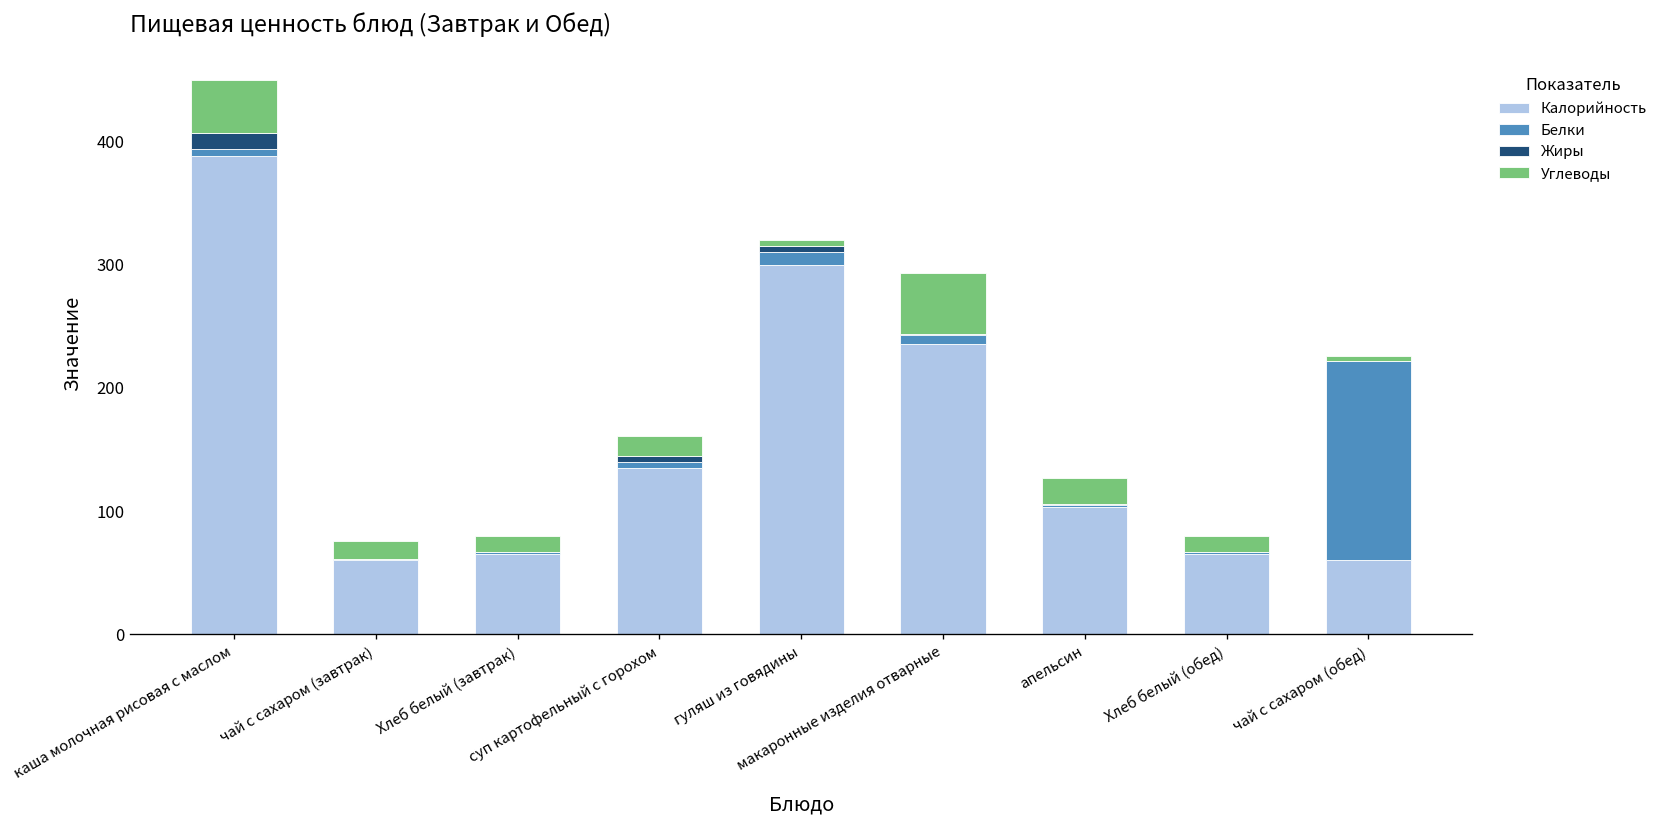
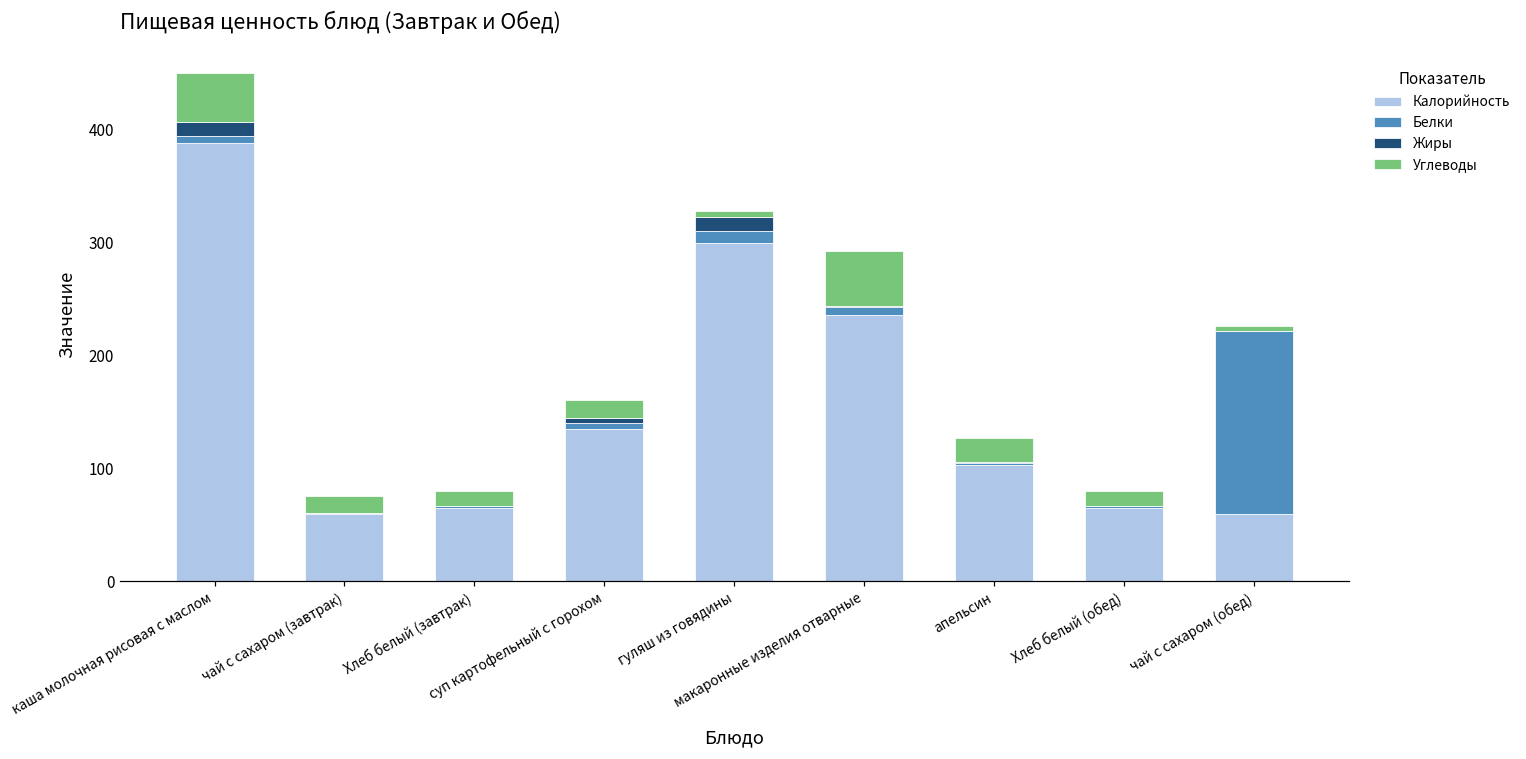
Жиры, гуляш из говядины: 5 -> 13
